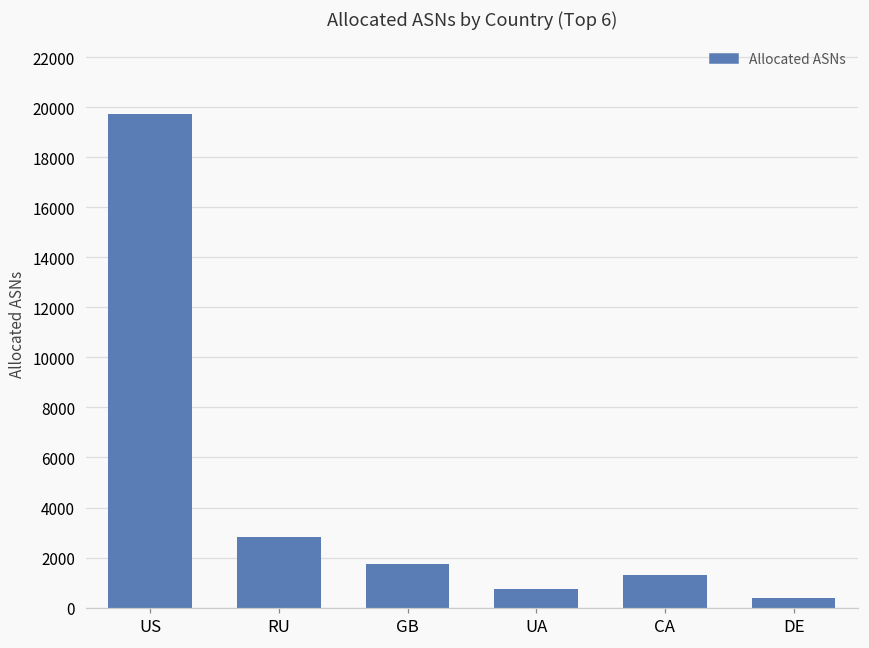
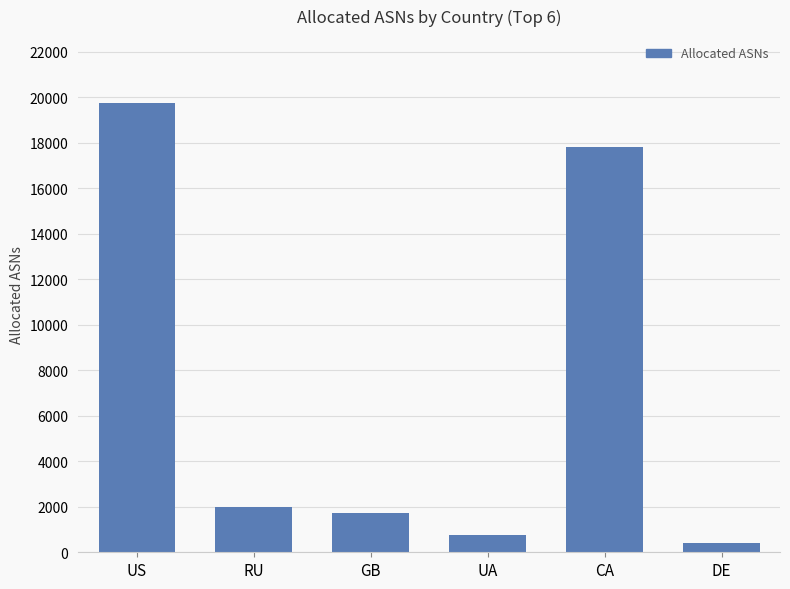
RU: 2800 -> 2000
CA: 1300 -> 17800
